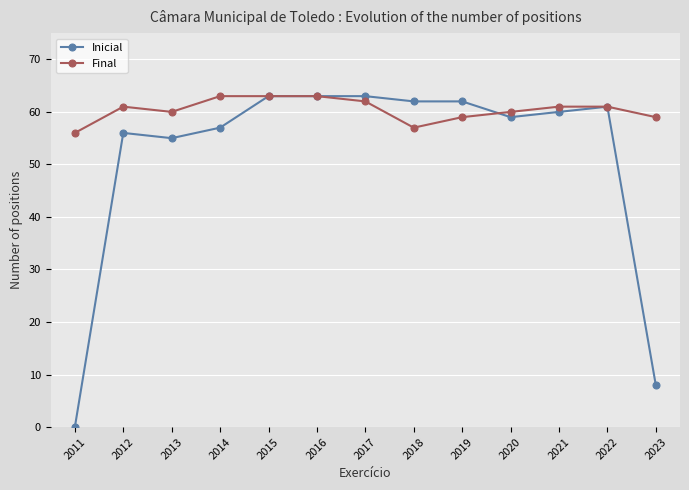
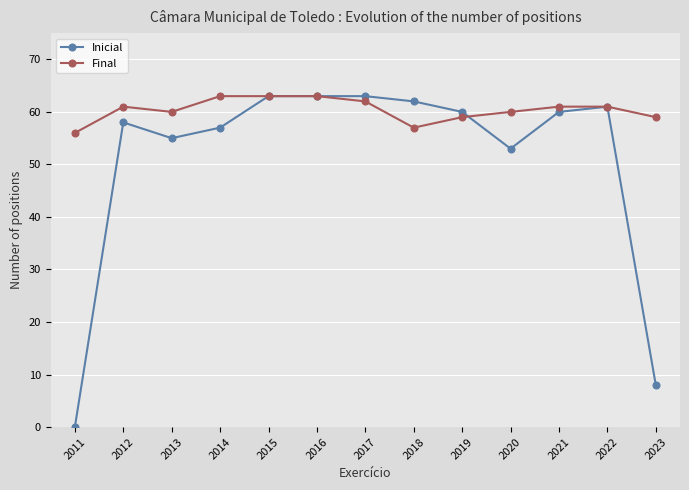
Inicial, 2012: 56 -> 58
Inicial, 2019: 62 -> 60
Inicial, 2020: 59 -> 53
